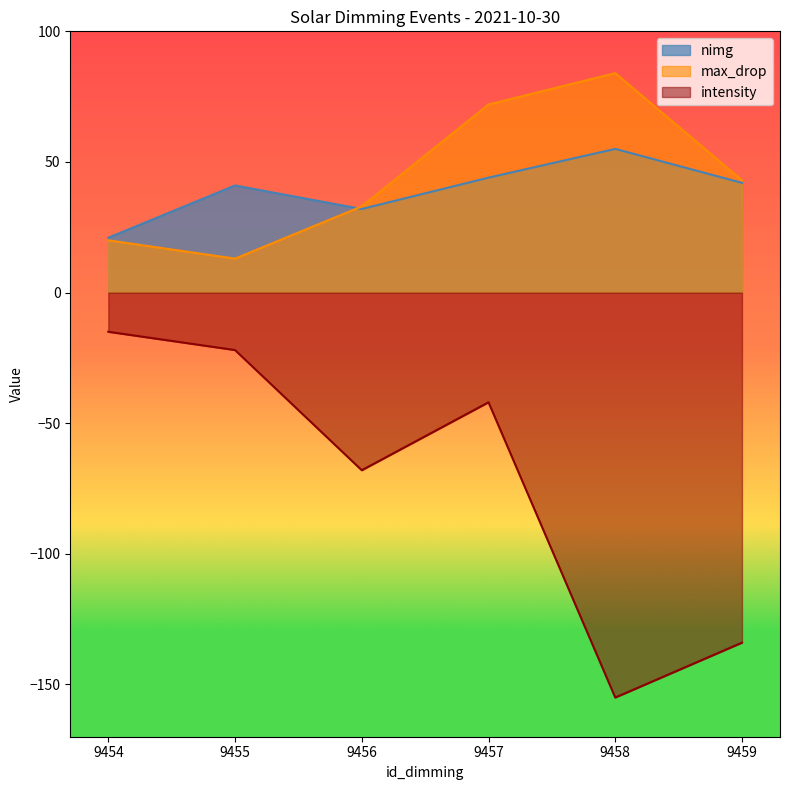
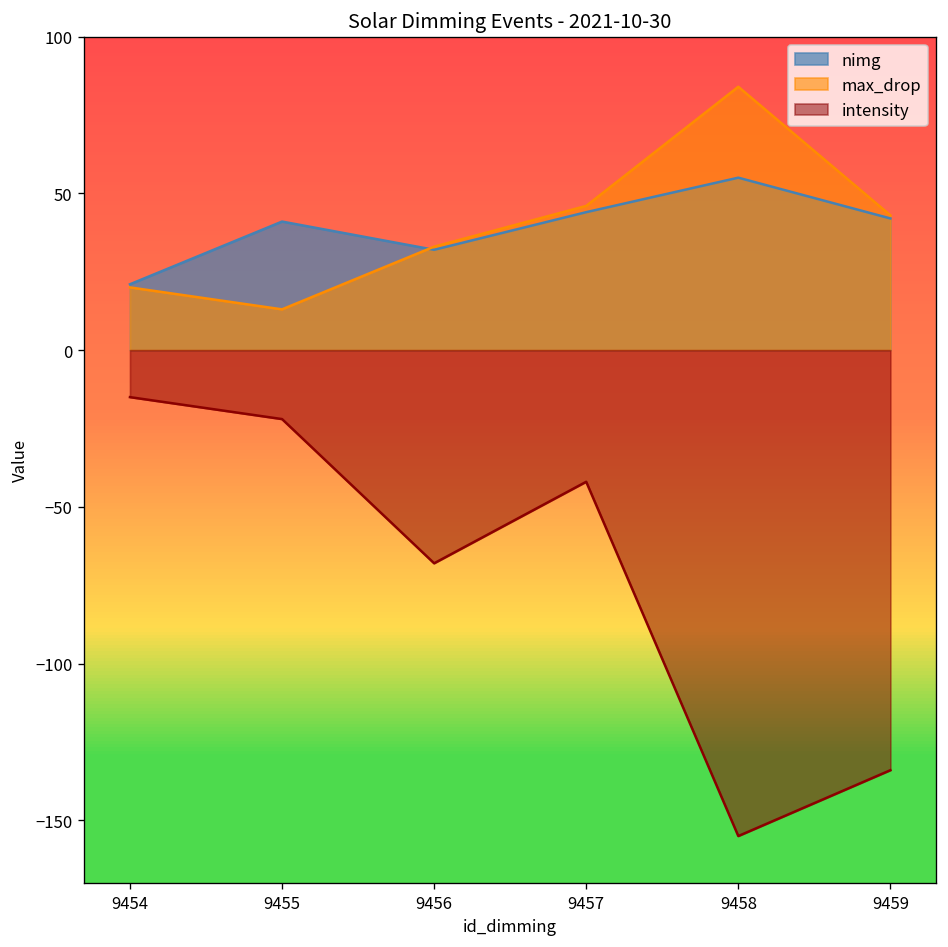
max_drop, 9457: 72 -> 46
